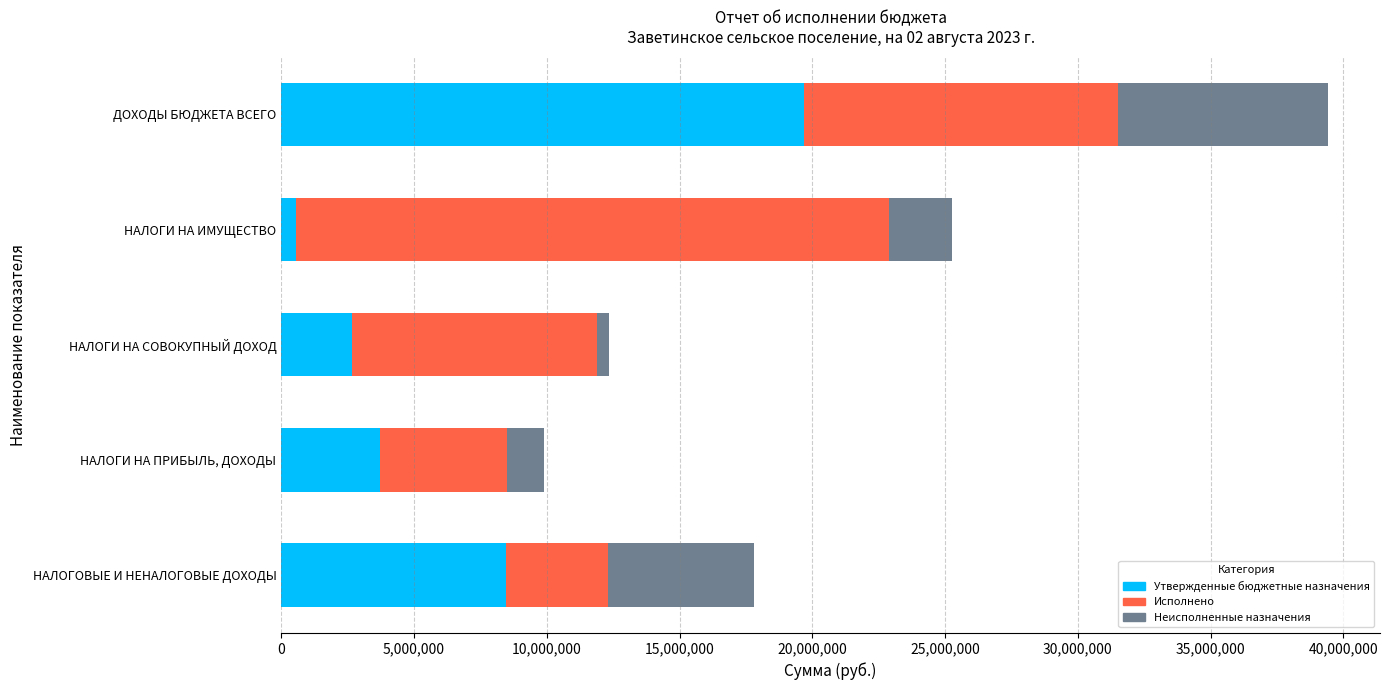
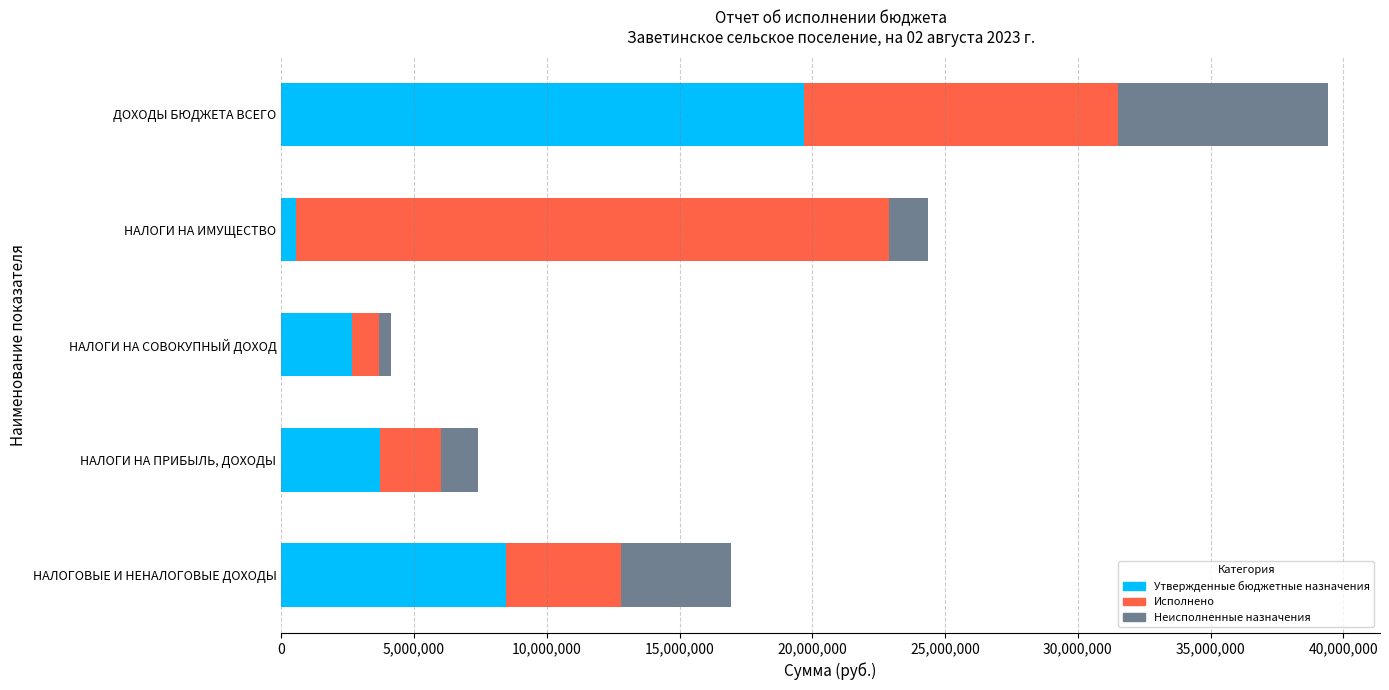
Неисполненные назначения, НАЛОГИ НА ИМУЩЕСТВО: 2,400,000 -> 1,500,000
Исполнено, НАЛОГИ НА СОВОКУПНЫЙ ДОХОД: 9,200,000 -> 1,000,000
Исполнено, НАЛОГИ НА ПРИБЫЛЬ, ДОХОДЫ: 4,800,000 -> 2,300,000
Исполнено, НАЛОГОВЫЕ И НЕНАЛОГОВЫЕ ДОХОДЫ: 3,800,000 -> 4,300,000
Неисполненные назначения, НАЛОГОВЫЕ И НЕНАЛОГОВЫЕ ДОХОДЫ: 5,500,000 -> 4,100,000
